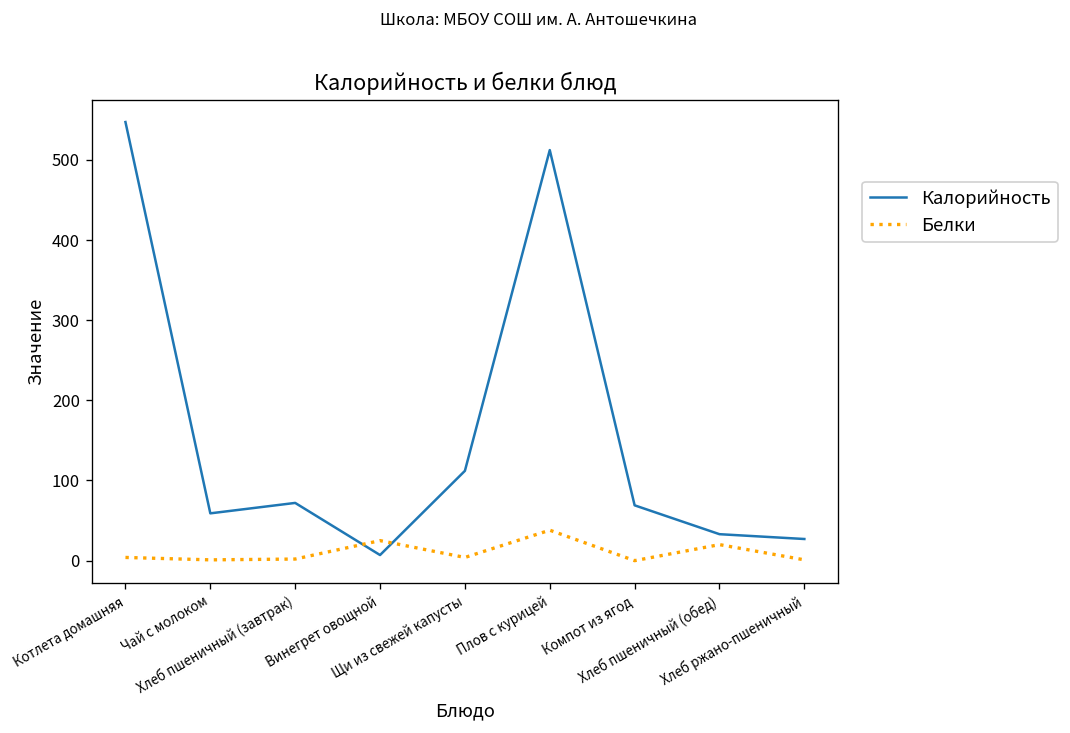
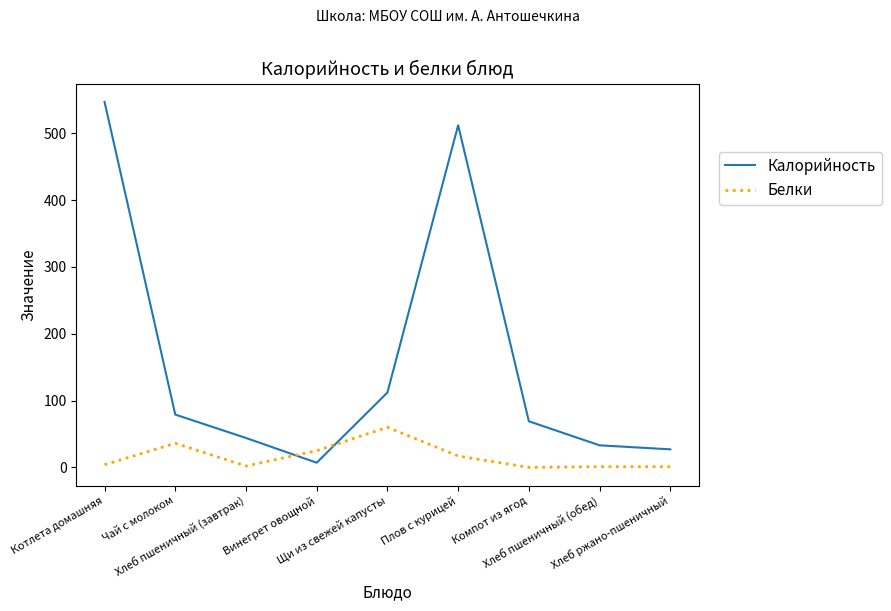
Калорийность, Чай с молоком: 60 -> 80
Белки, Чай с молоком: 0 -> 40
Калорийность, Хлеб пшеничный (завтрак): 70 -> 40
Белки, Щи из свежей капусты: 0 -> 60
Белки, Плов с курицей: 40 -> 20
Белки, Хлеб пшеничный (обед): 20 -> 0
